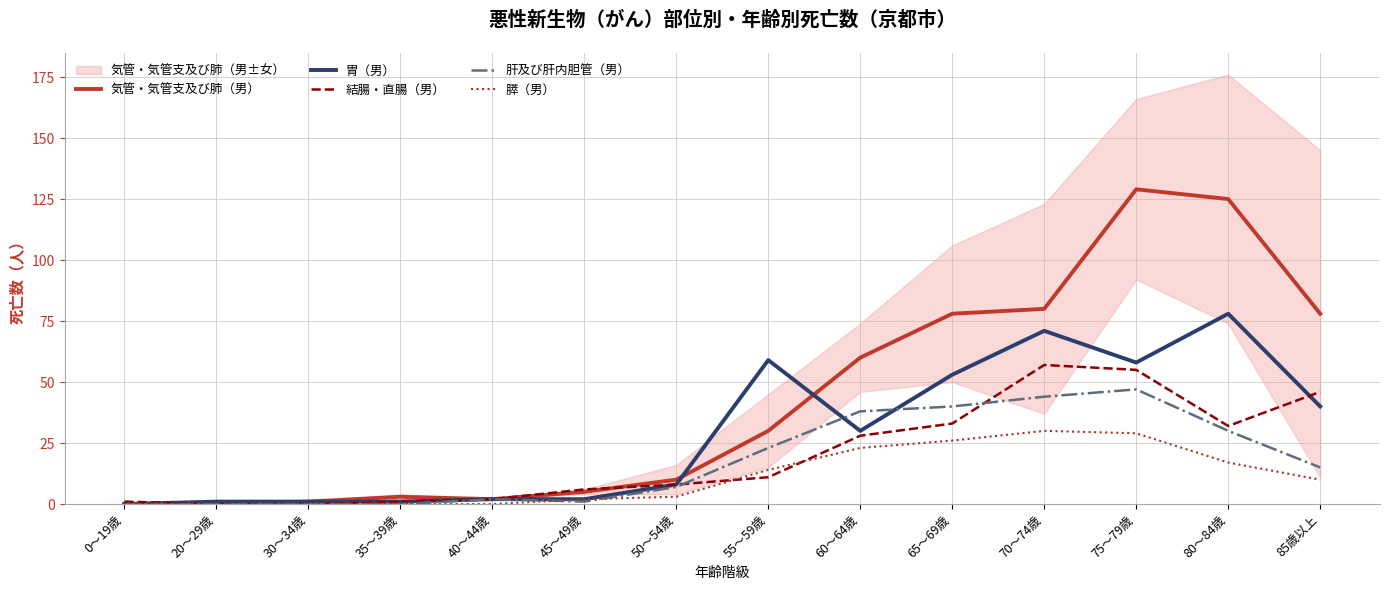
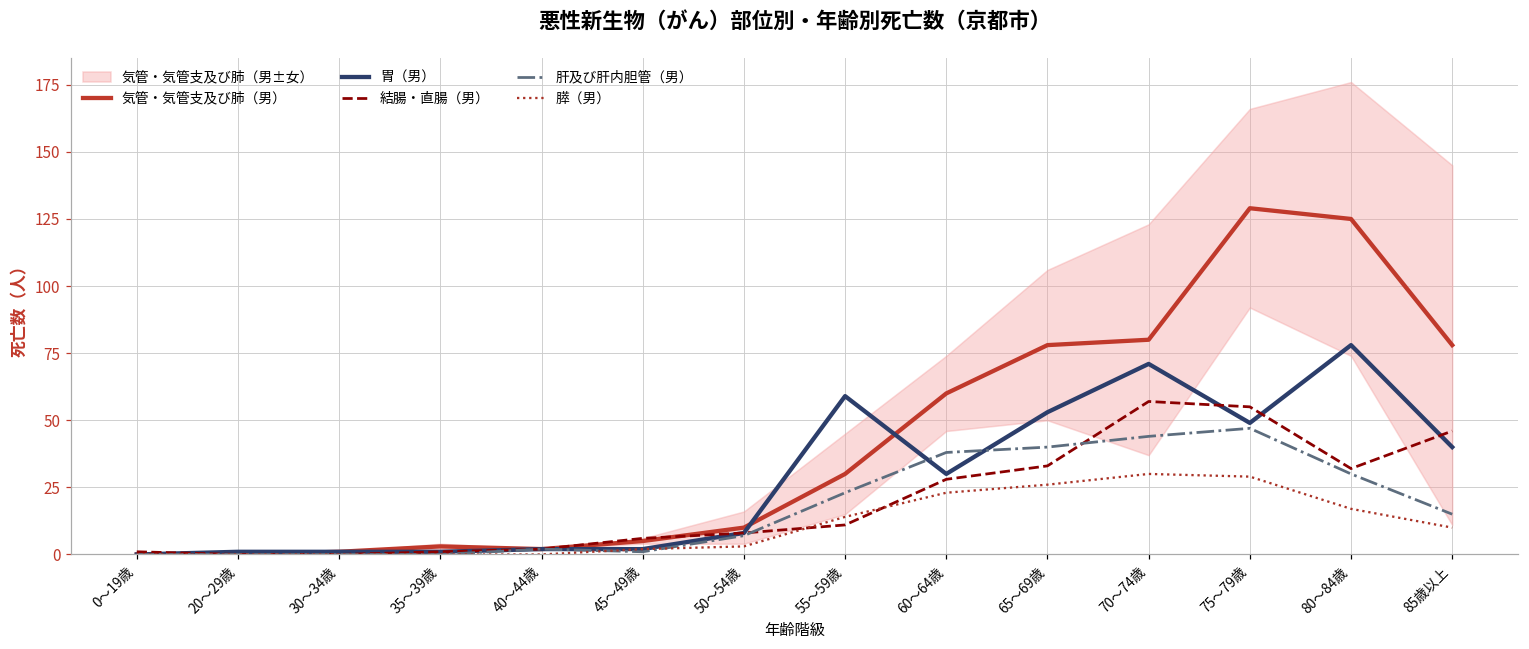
胃（男）, 75～79歳: 58 -> 49
